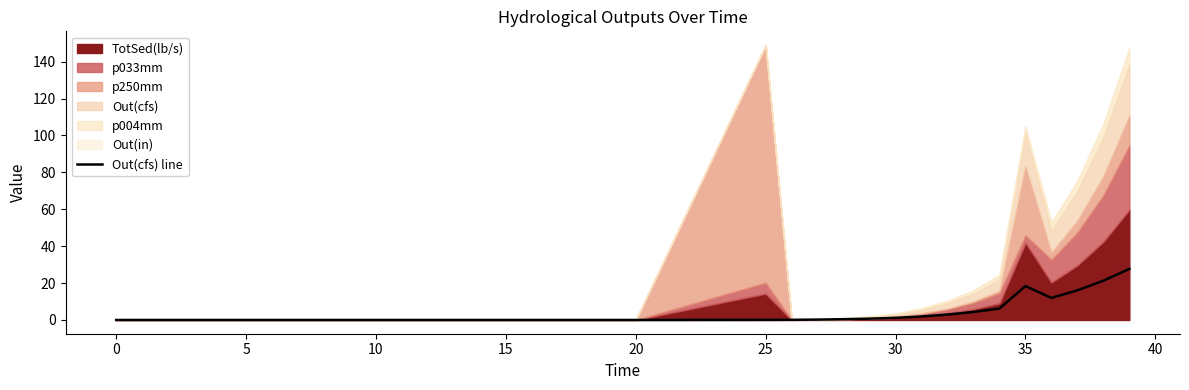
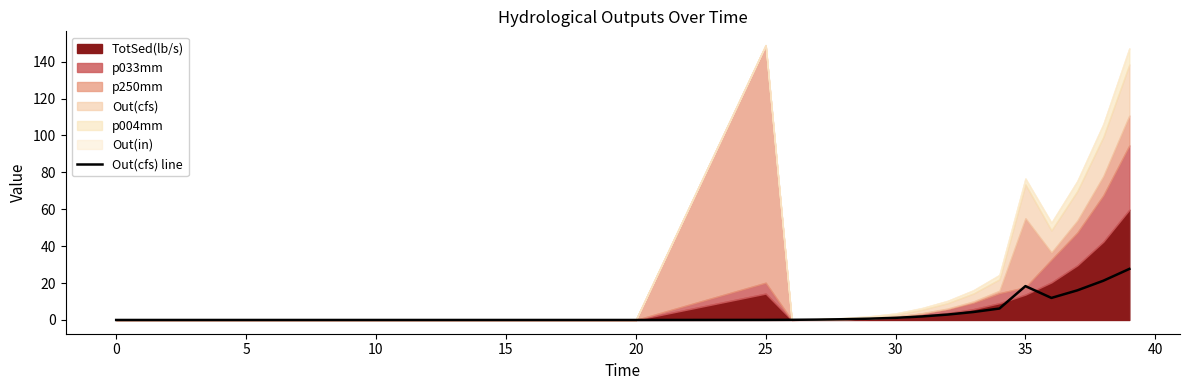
TotSed(lb/s), 35: 42 -> 14
